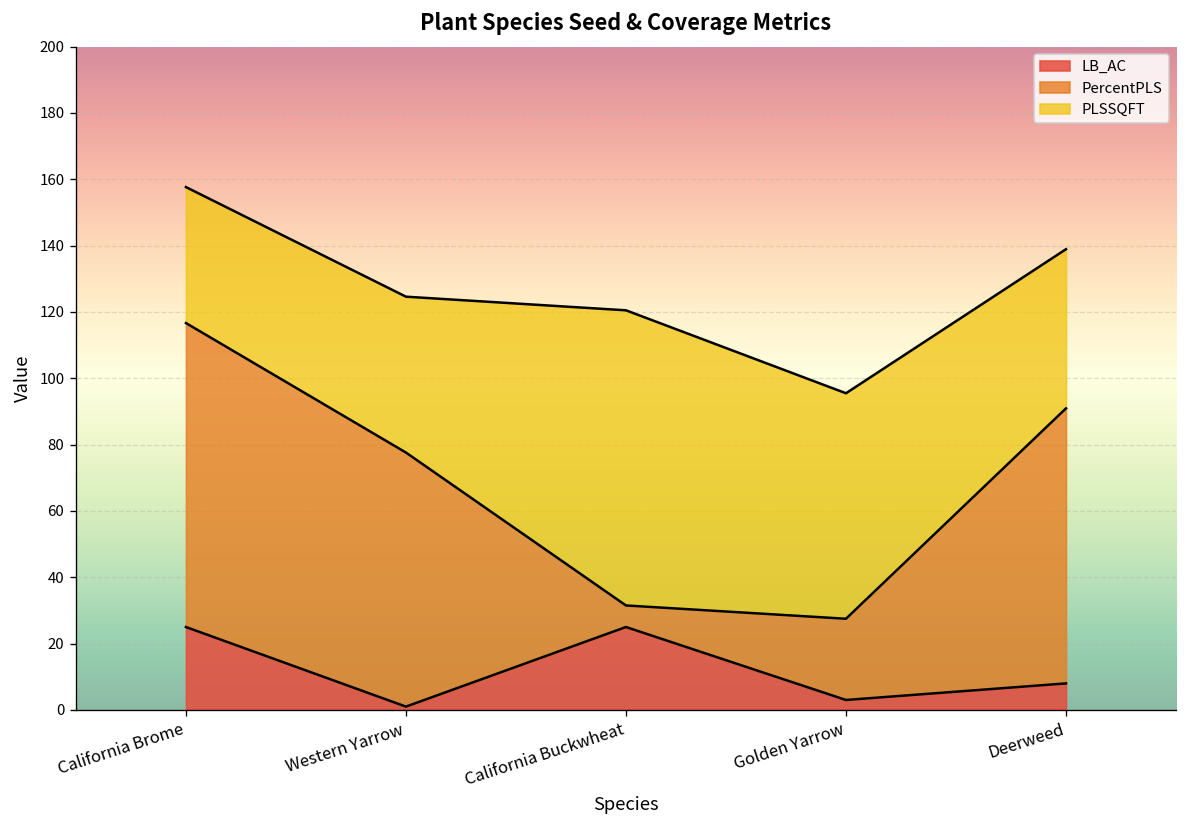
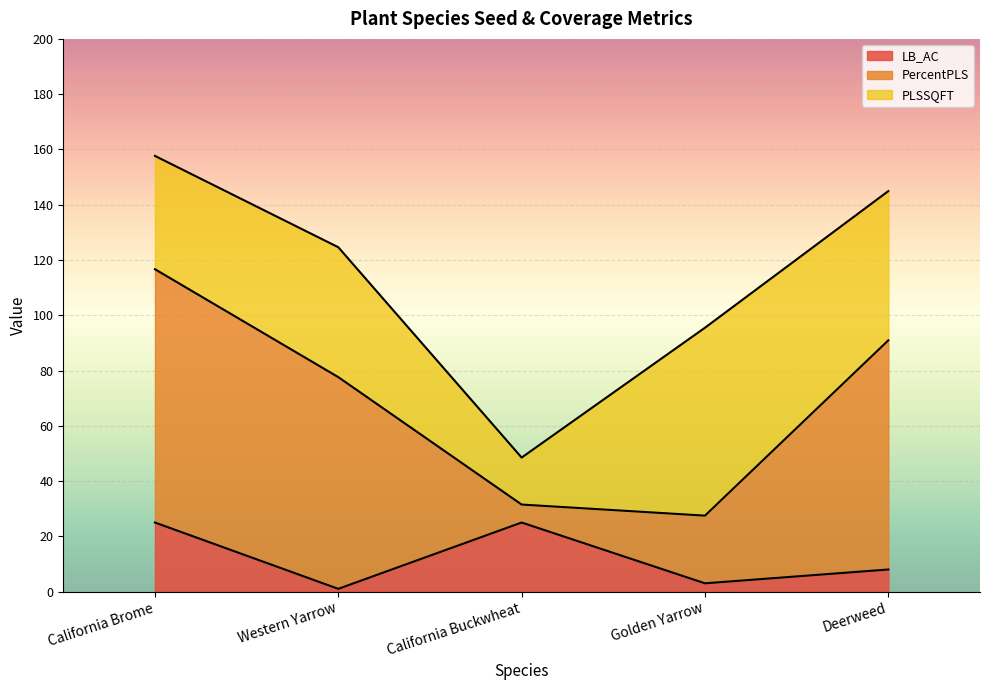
PLSSQFT, California Buckwheat: 89 -> 17
PLSSQFT, Deerweed: 48 -> 54
